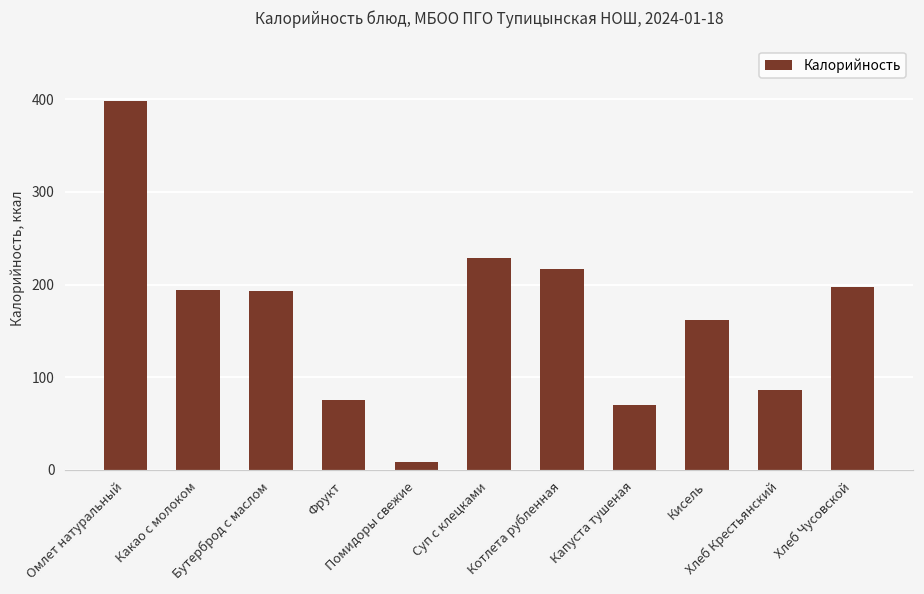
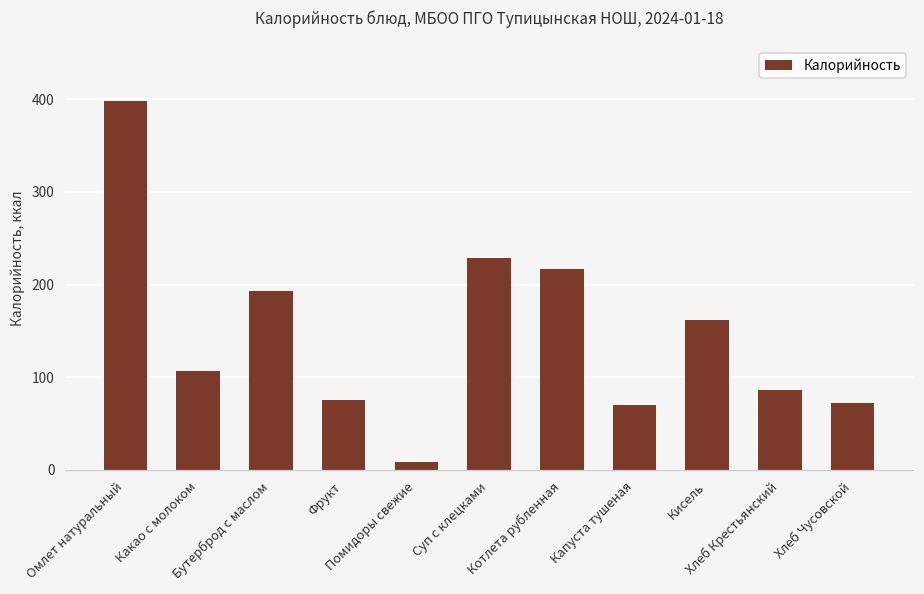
Какао с молоком: 190 -> 110
Хлеб Чусовской: 200 -> 70
